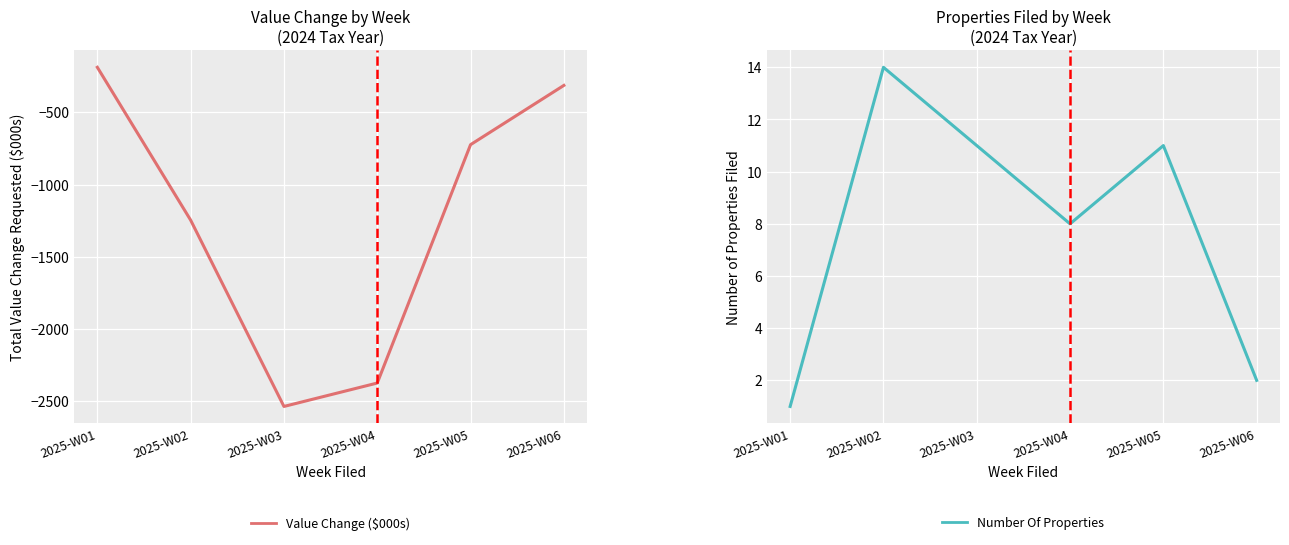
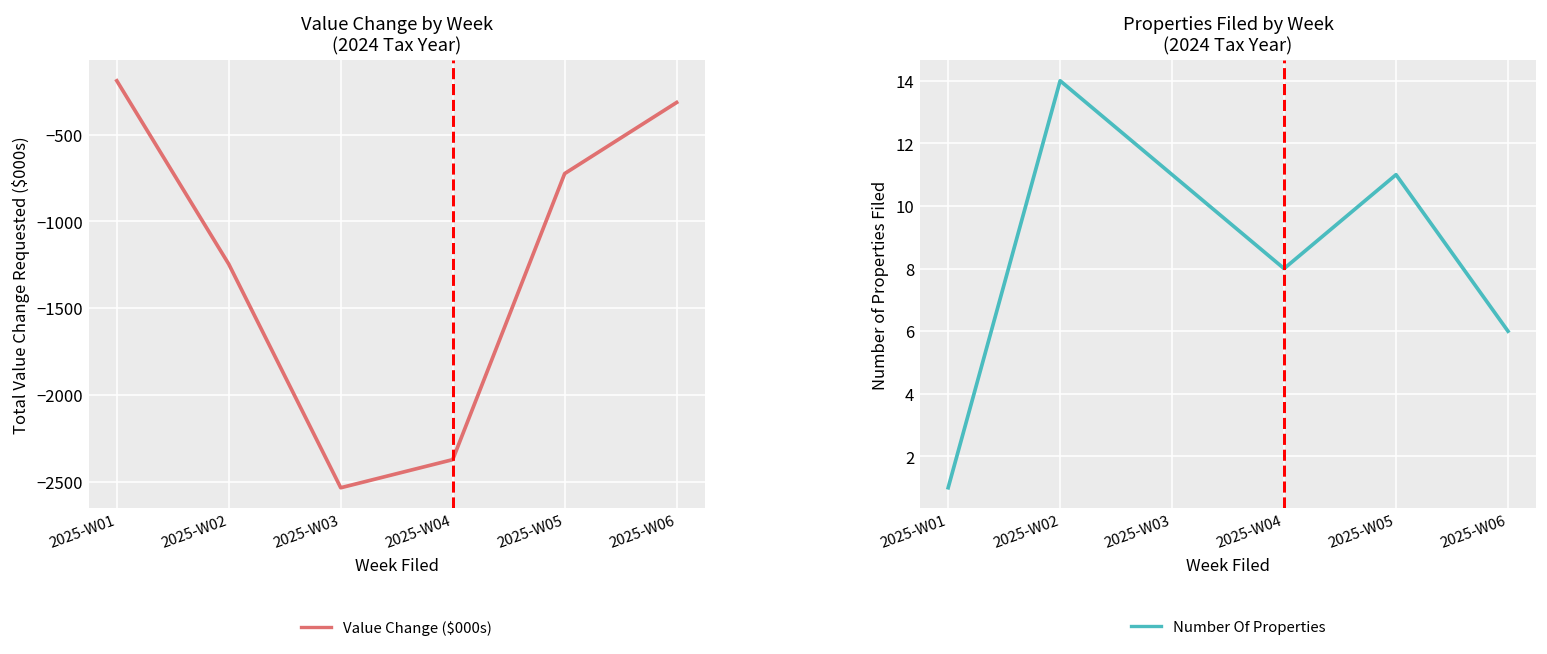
Properties Filed by Week (2024 Tax Year), 2025-W06: 2 -> 6
